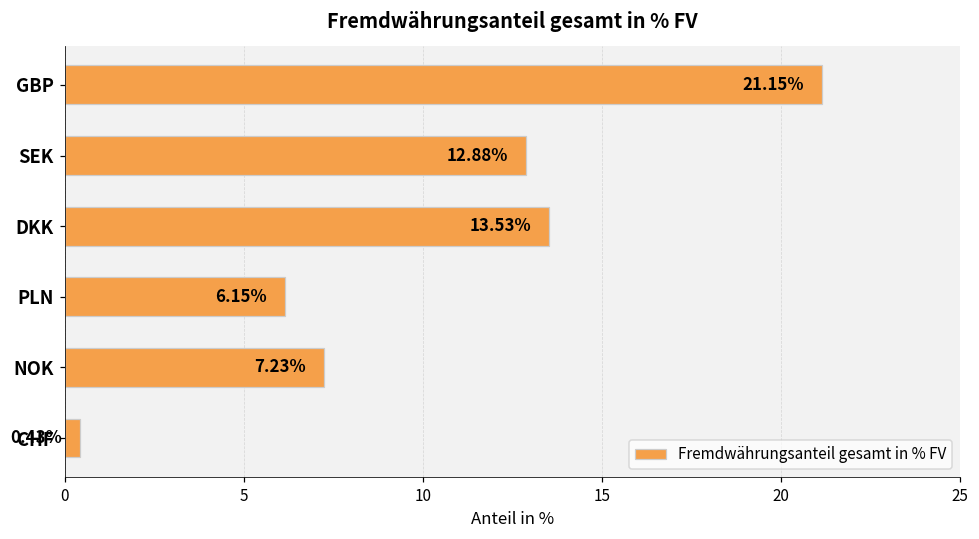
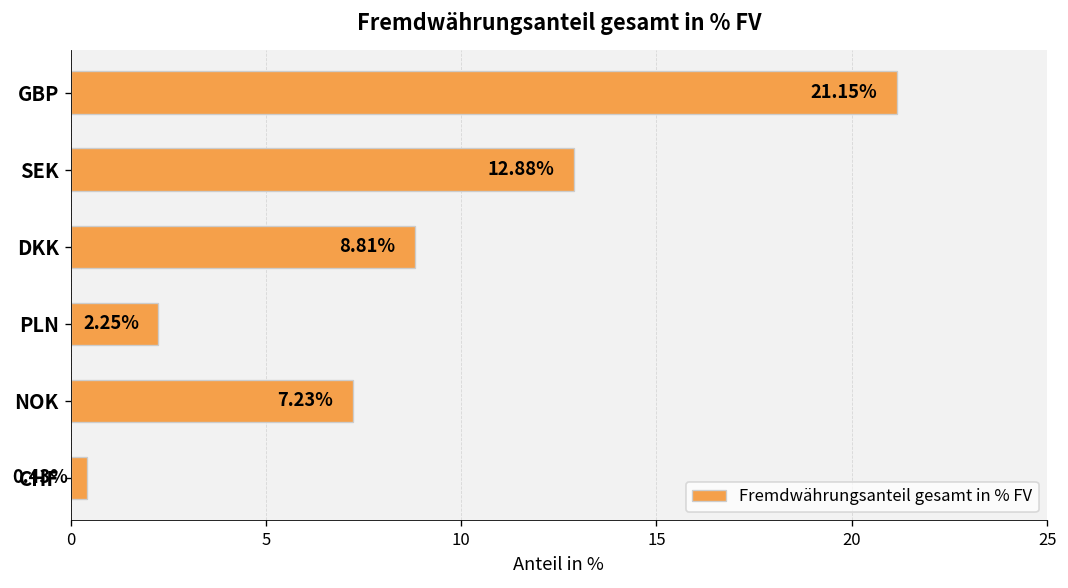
DKK: 13.53% -> 8.81%
PLN: 6.15% -> 2.25%
